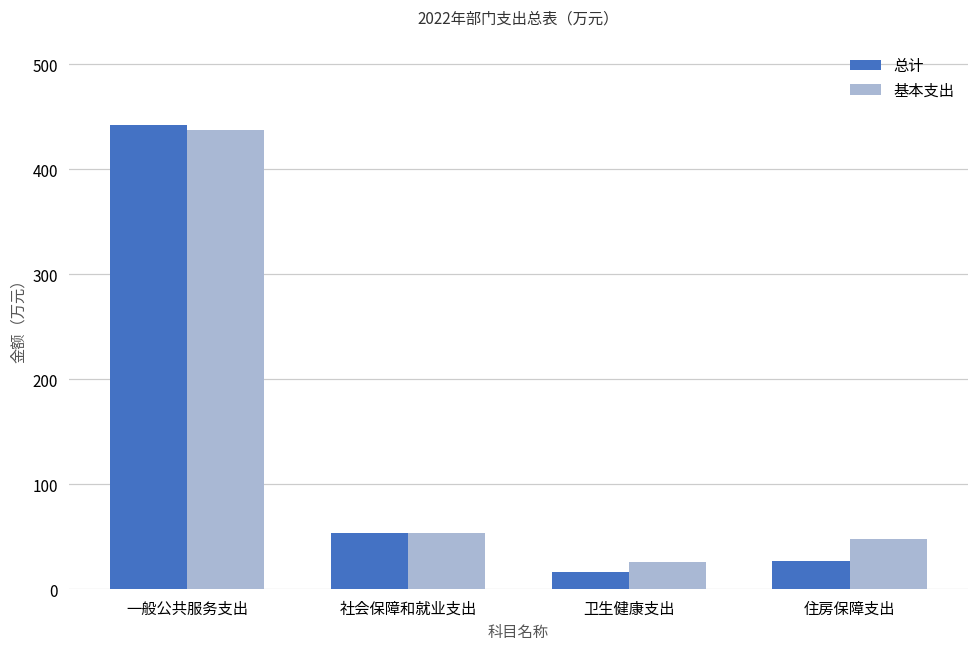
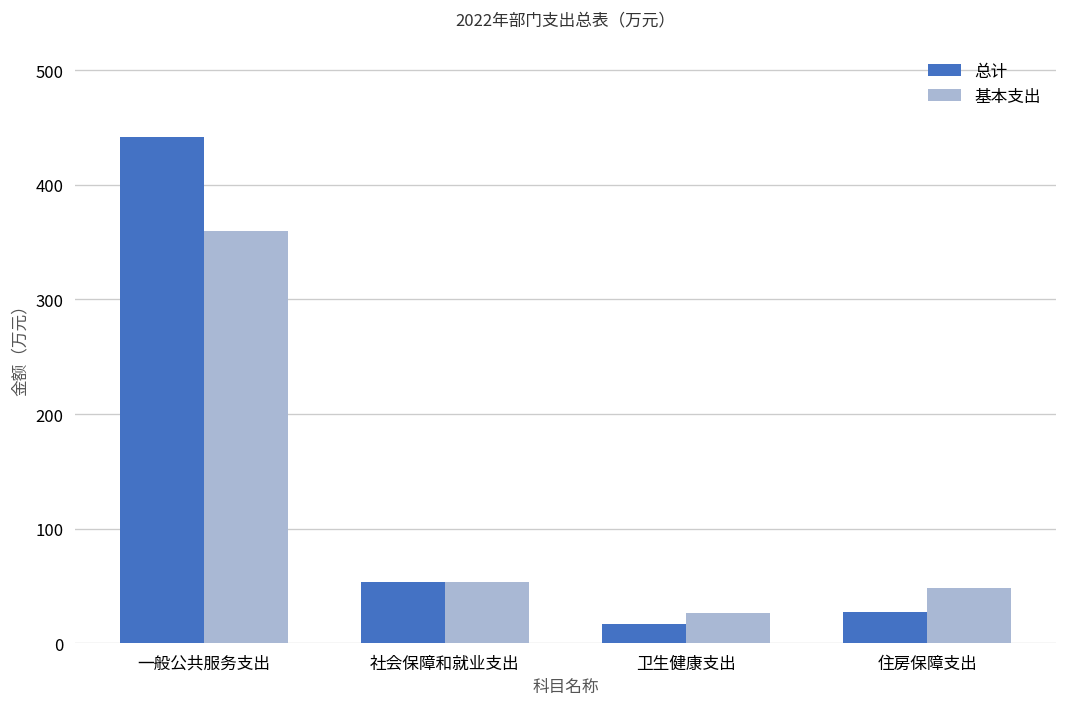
基本支出, 一般公共服务支出: 440 -> 360
